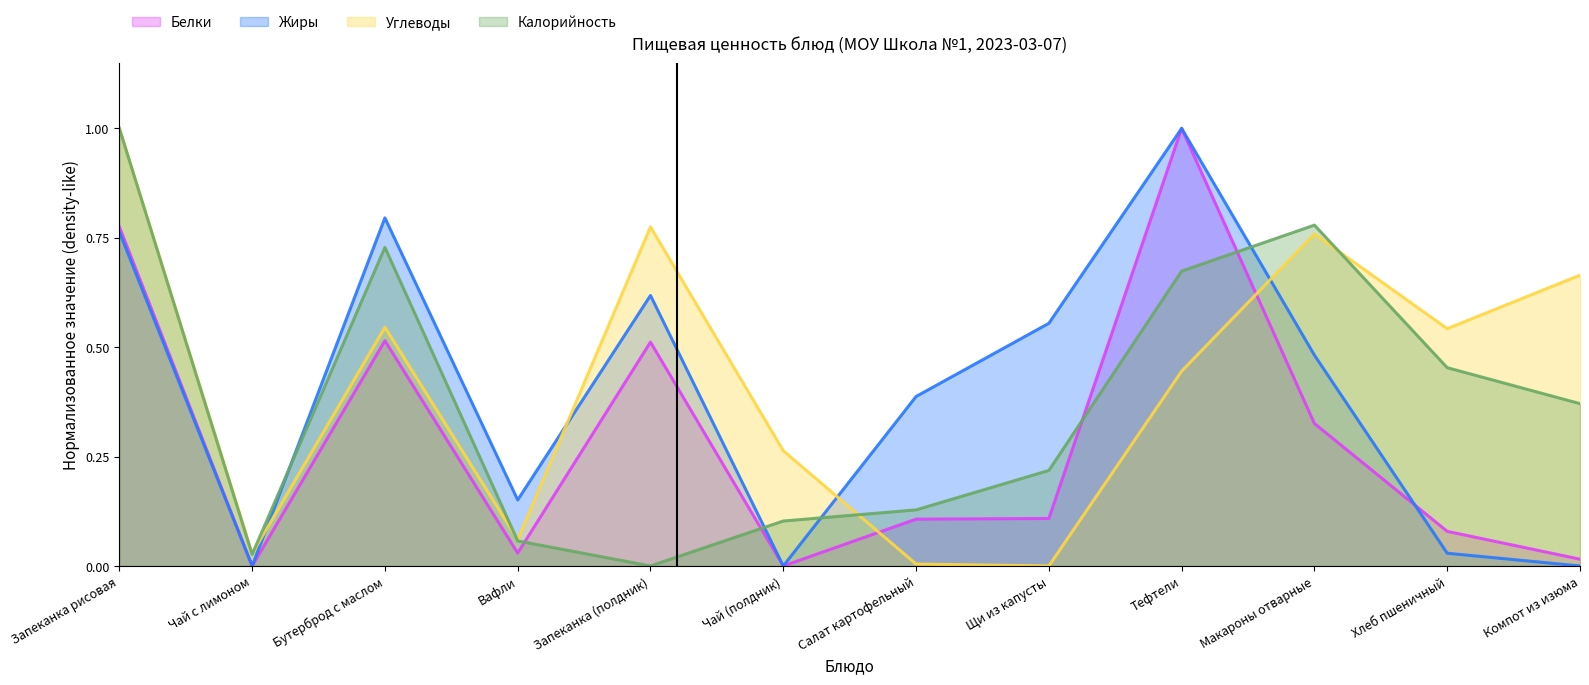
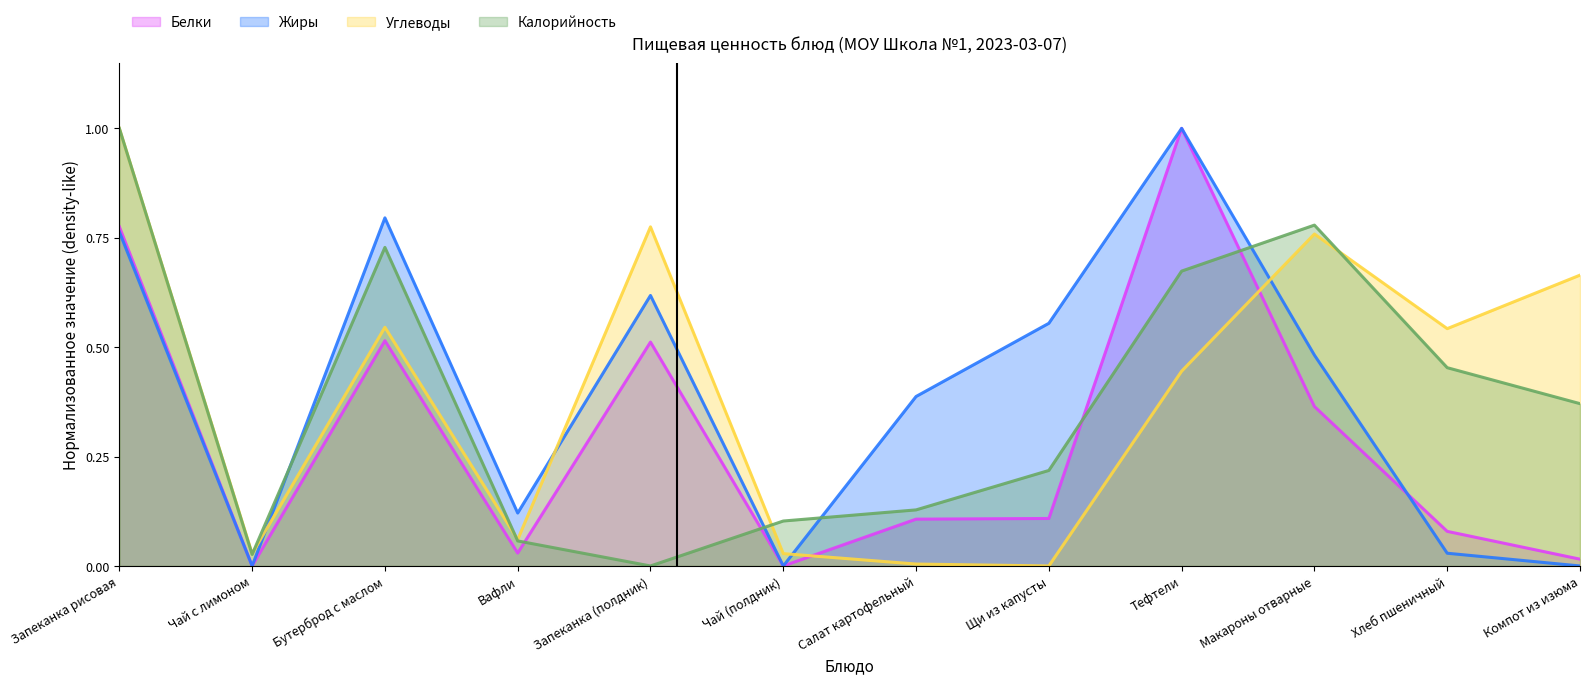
Жиры, Вафли: 0.15 -> 0.12
Углеводы, Чай (полдник): 0.26 -> 0.03
Белки, Макароны отварные: 0.33 -> 0.36
